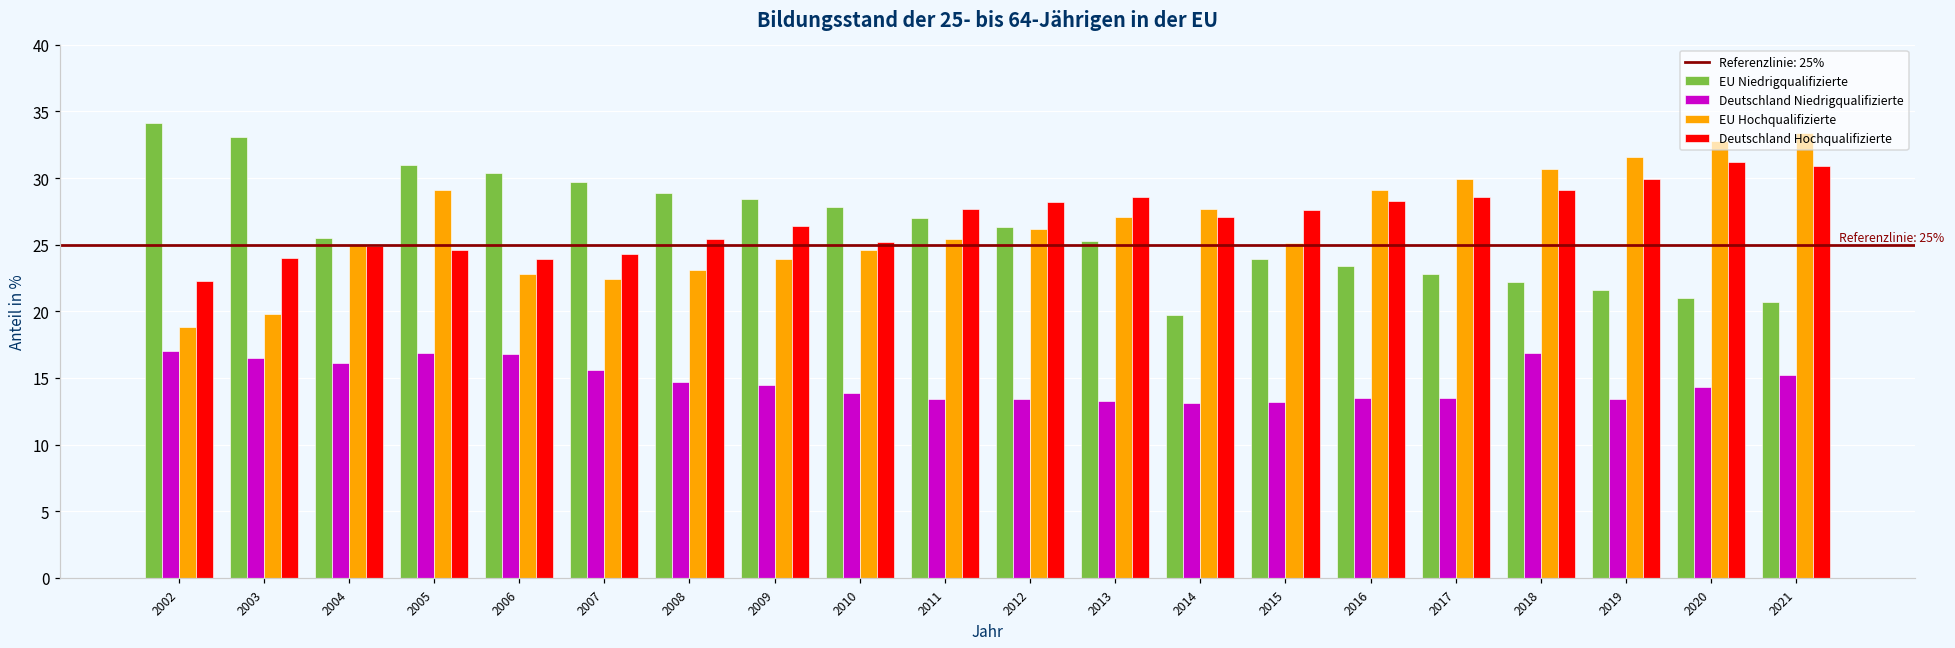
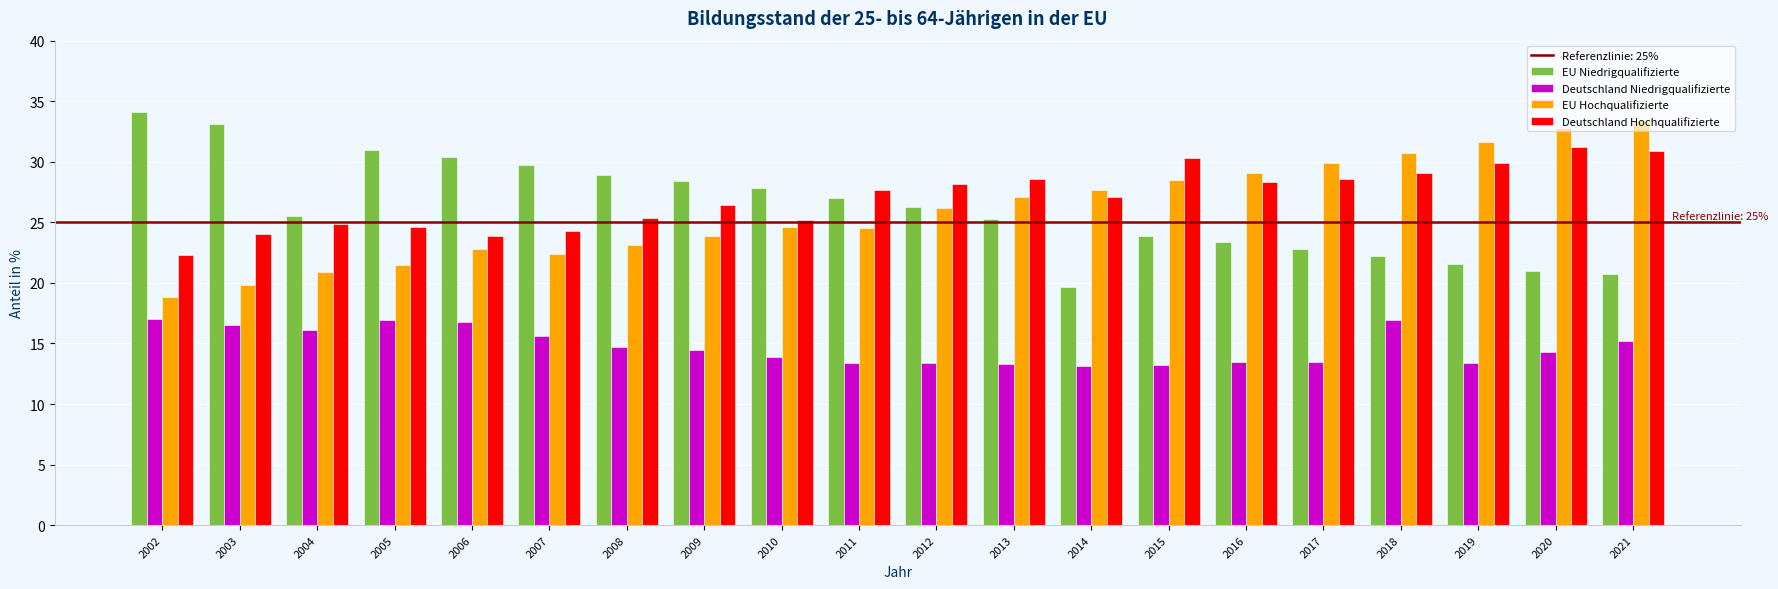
EU Hochqualifizierte, 2004: 25.0 -> 20.9
EU Hochqualifizierte, 2005: 29.1 -> 21.5
EU Hochqualifizierte, 2011: 25.4 -> 24.5
EU Hochqualifizierte, 2015: 25.1 -> 28.5
Deutschland Hochqualifizierte, 2015: 27.6 -> 30.3
